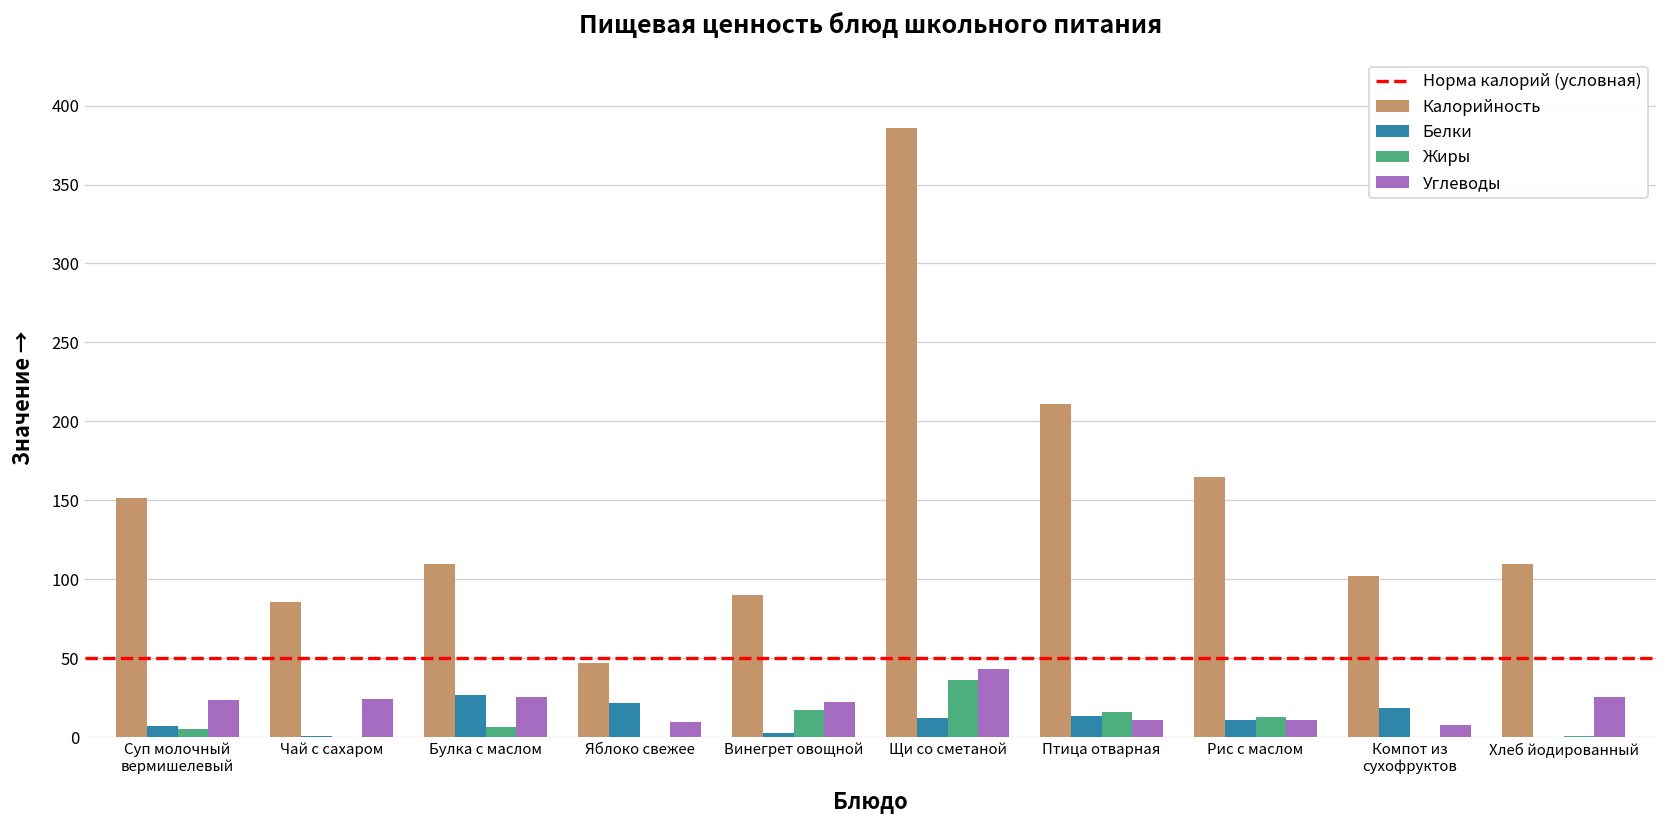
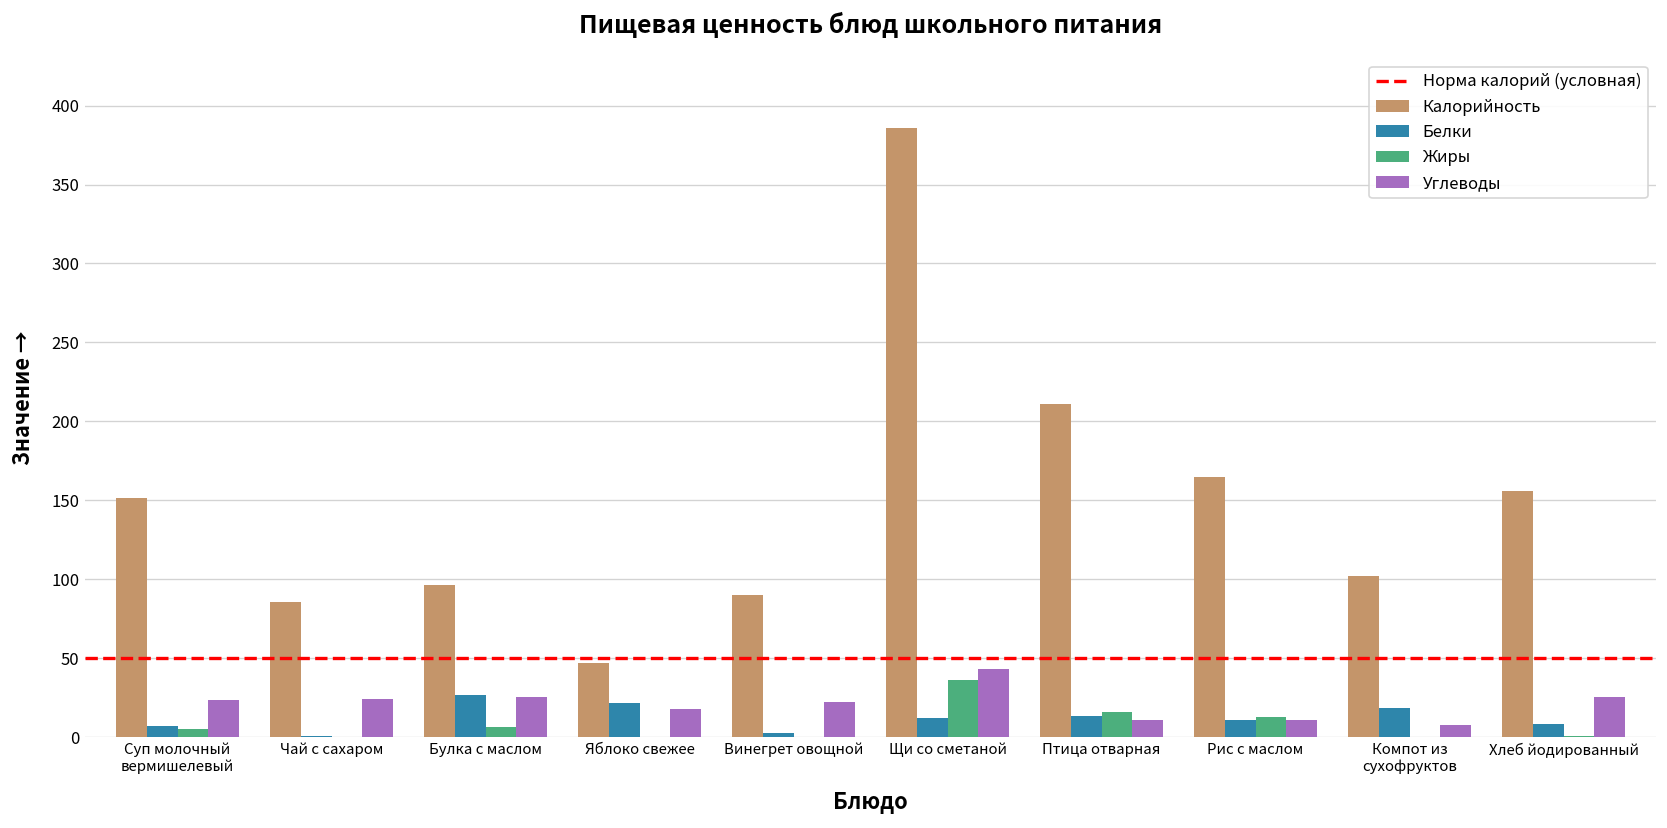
Калорийность, Булка с маслом: 110 -> 97
Углеводы, Яблоко свежее: 10 -> 18
Жиры, Винегрет овощной: 17 -> 0
Калорийность, Хлеб йодированный: 110 -> 156
Белки, Хлеб йодированный: 0 -> 8
